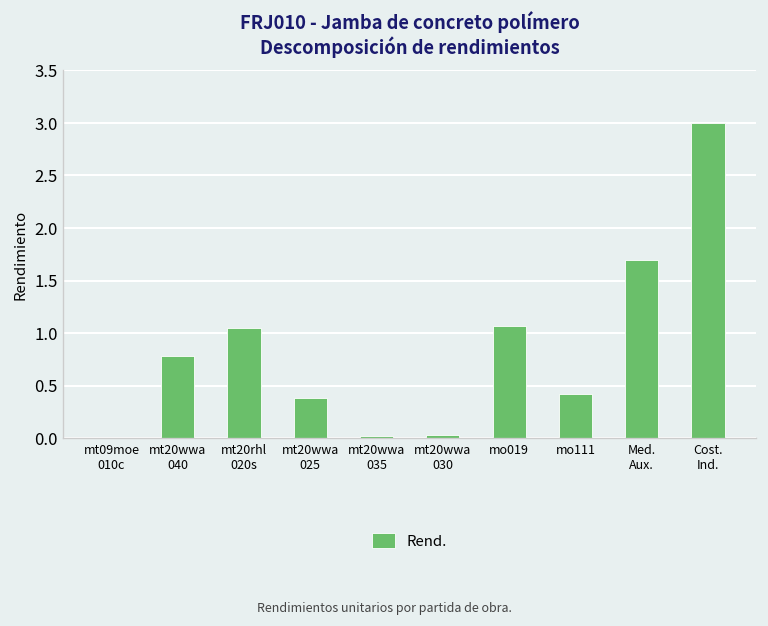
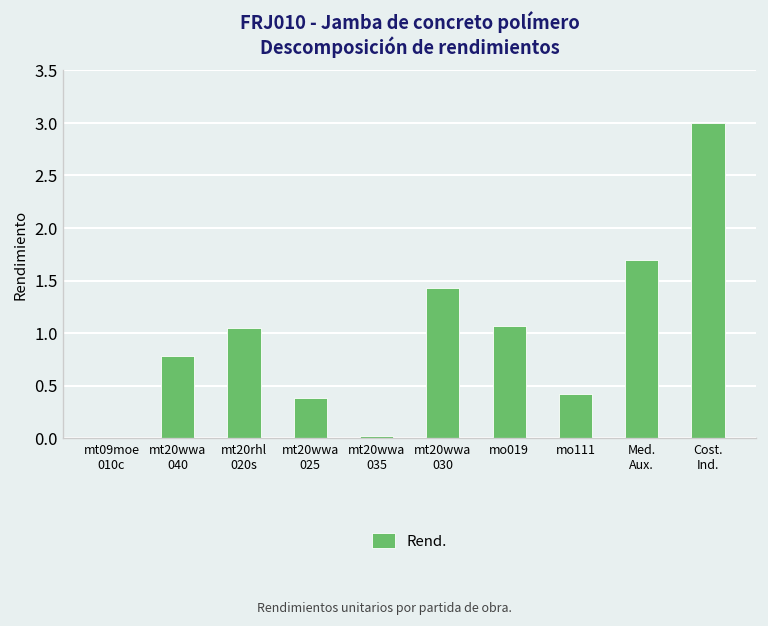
mt20wwa 030: 0.0 -> 1.4
